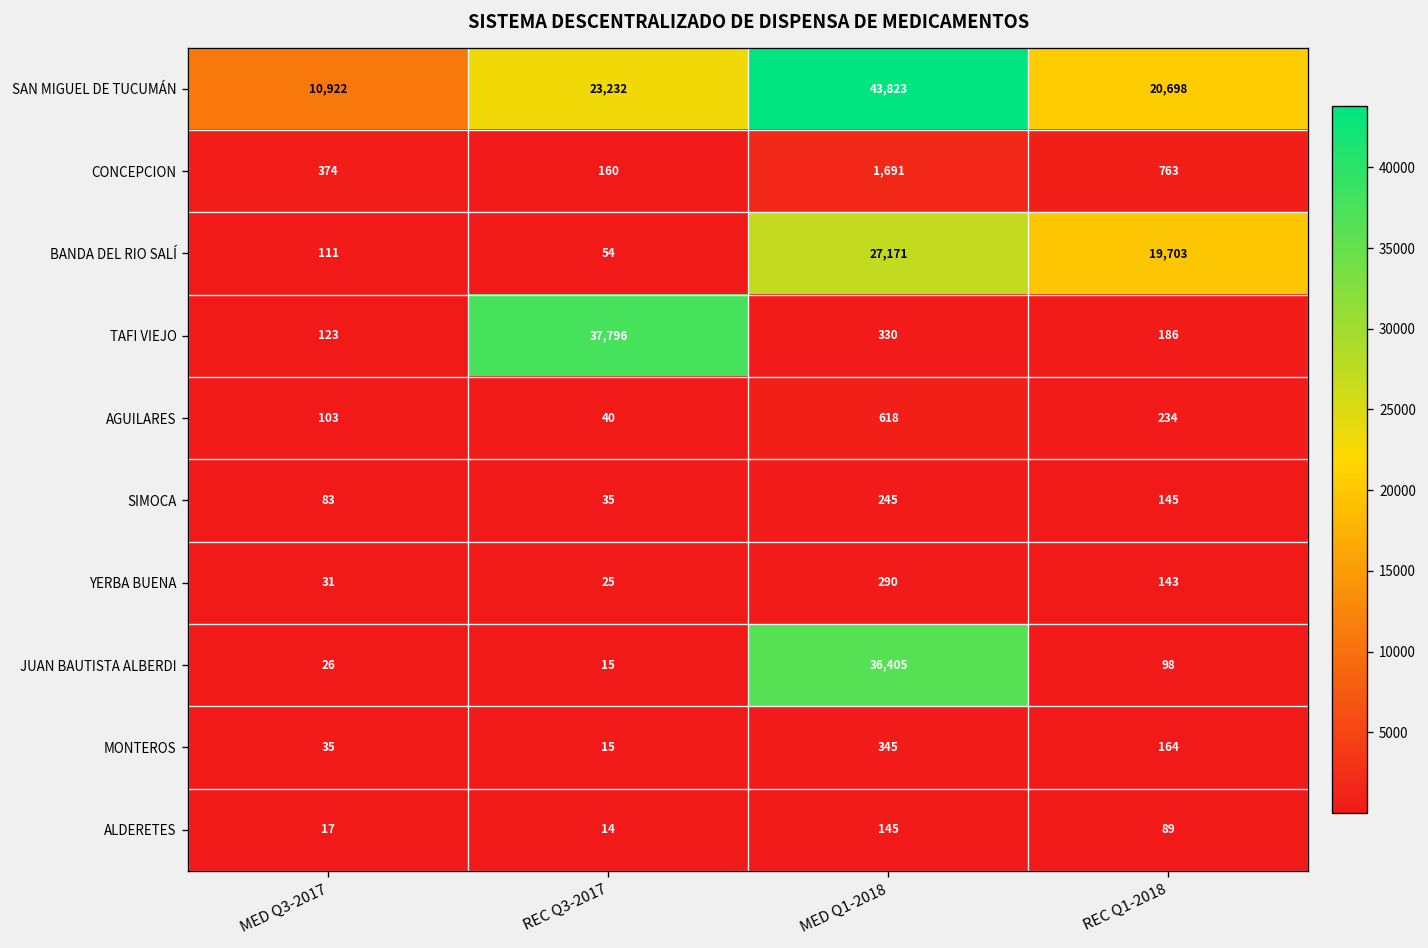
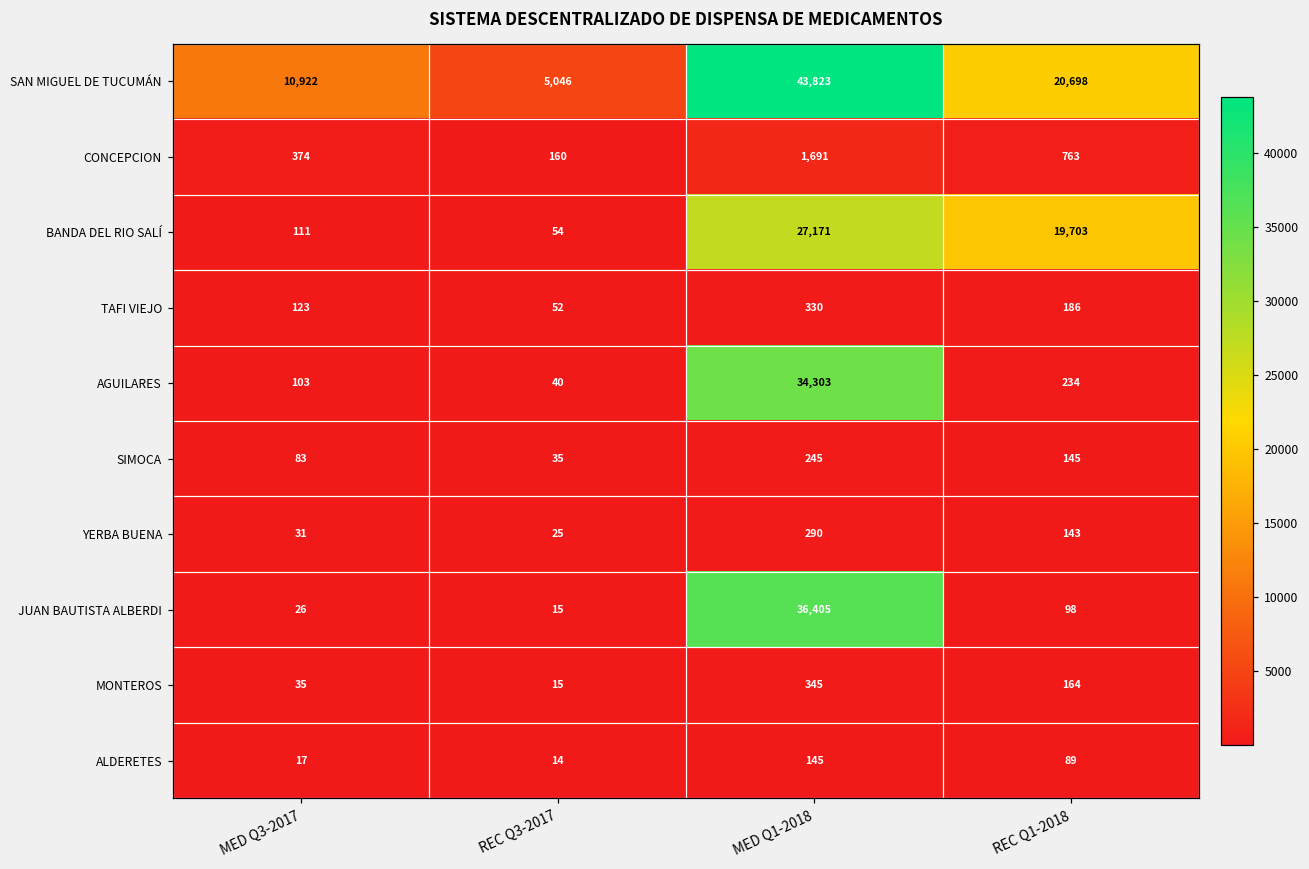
SAN MIGUEL DE TUCUMÁN, REC Q3-2017: 23,232 -> 5,046
TAFI VIEJO, REC Q3-2017: 37,796 -> 52
AGUILARES, MED Q1-2018: 618 -> 34,303
